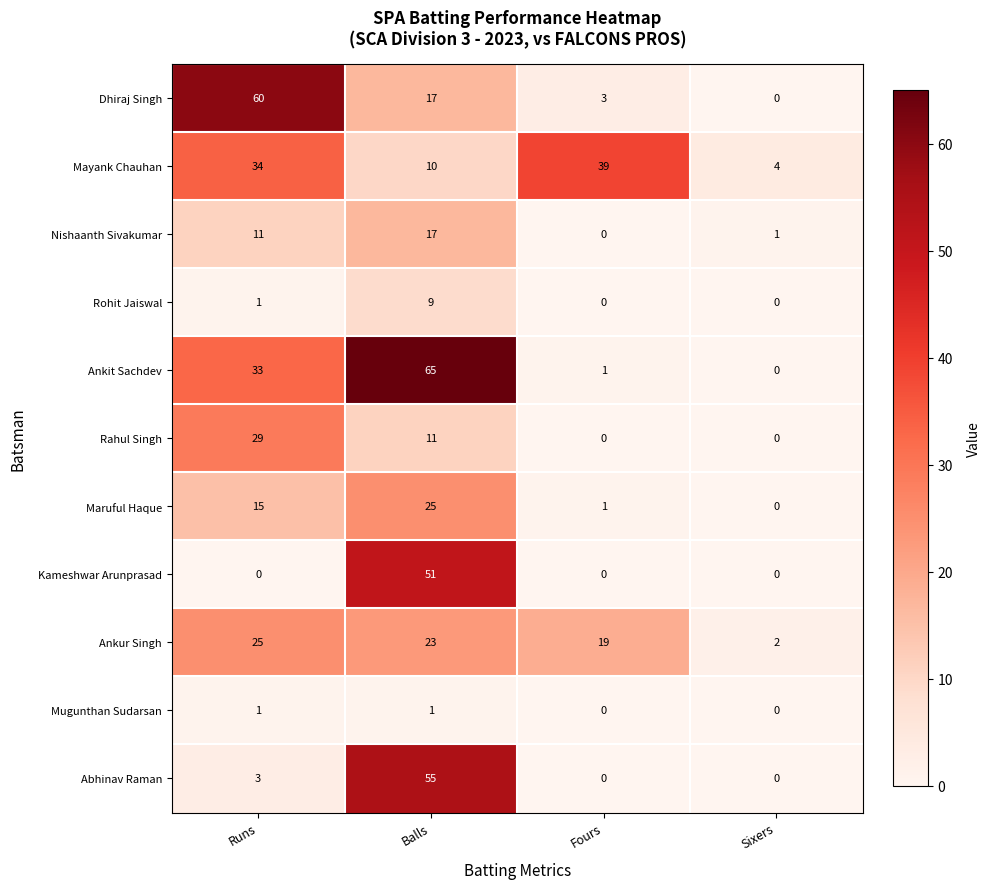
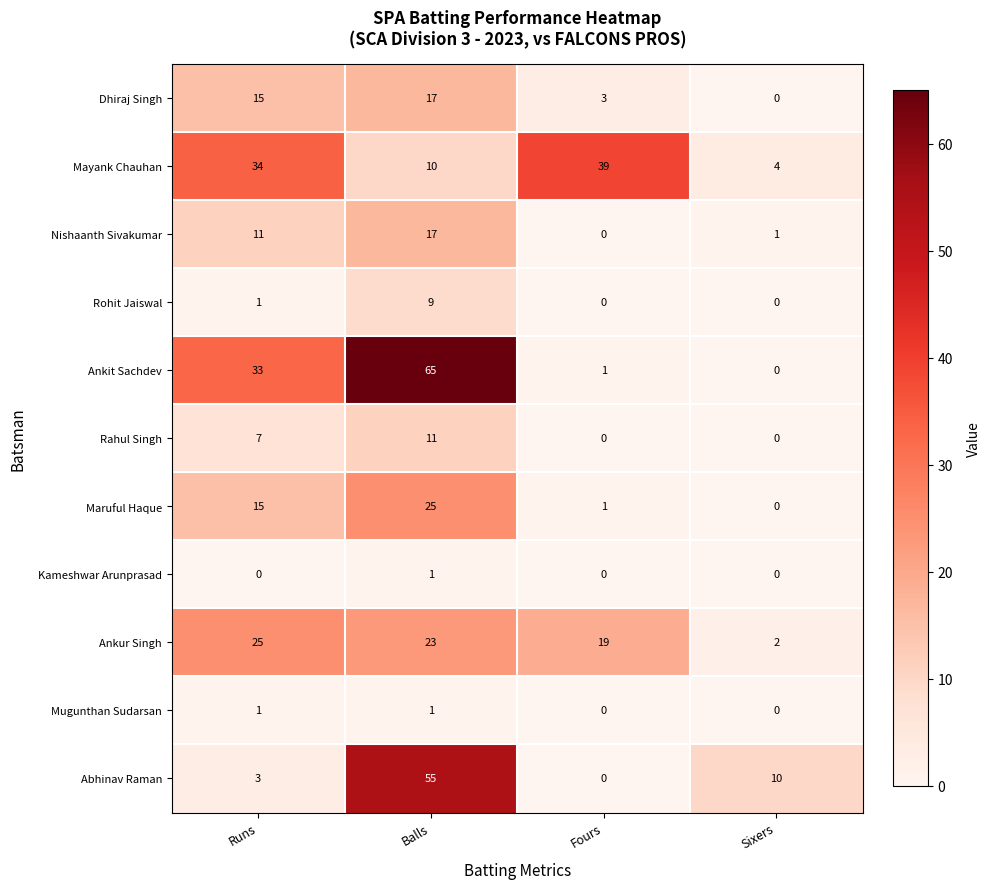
Dhiraj Singh, Runs: 60 -> 15
Rahul Singh, Runs: 29 -> 7
Kameshwar Arunprasad, Balls: 51 -> 1
Abhinav Raman, Sixers: 0 -> 10
